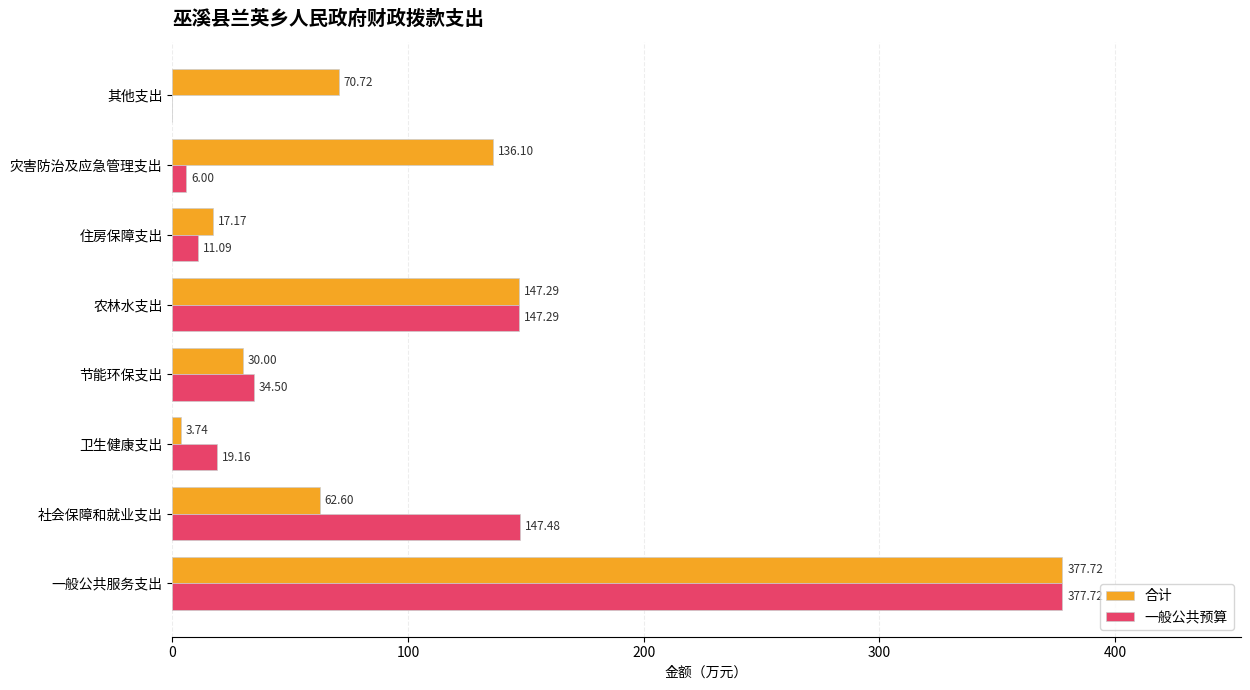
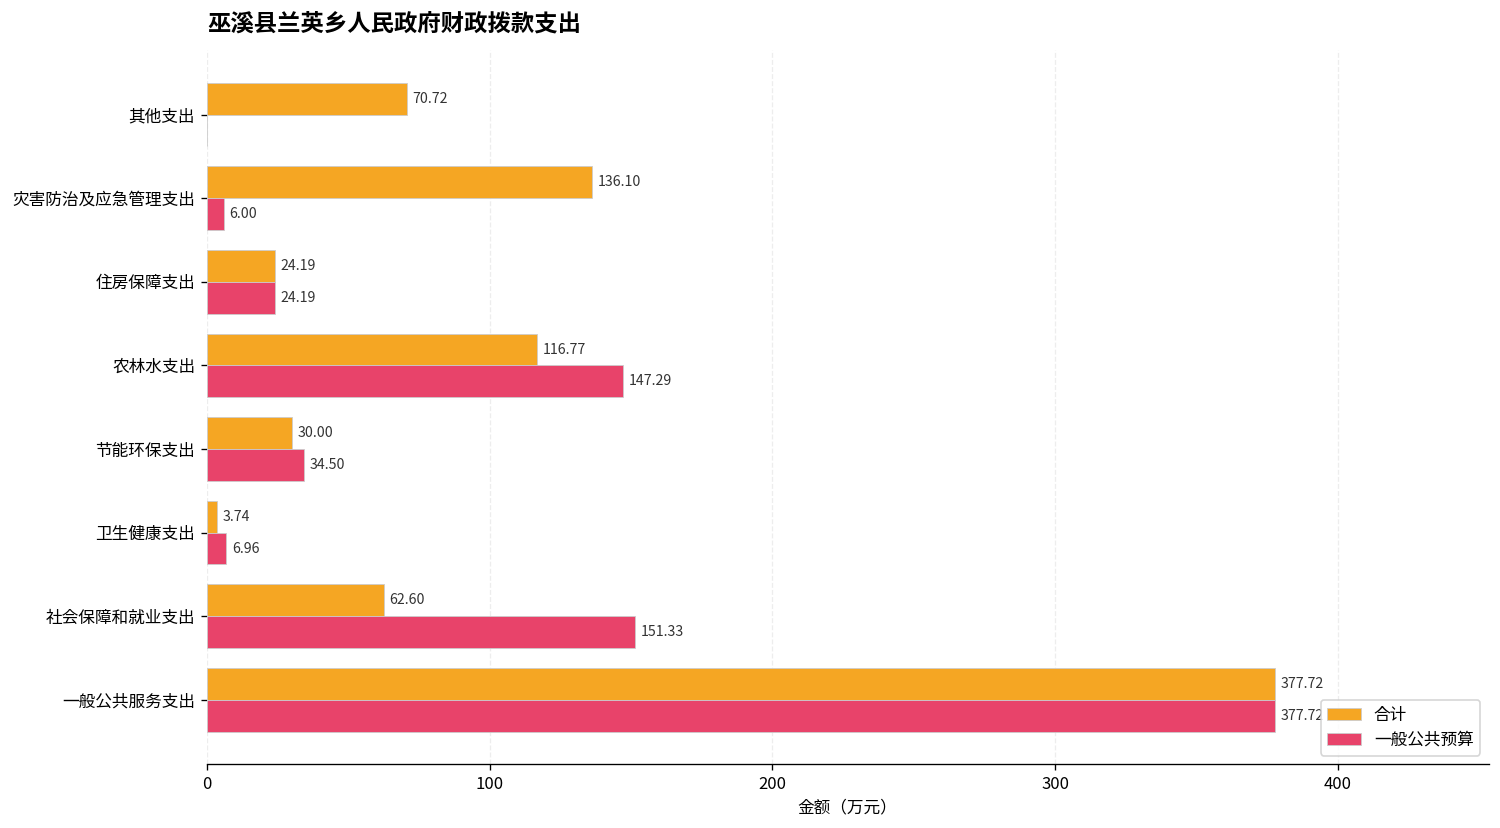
合计, 住房保障支出: 17.17 -> 24.19
一般公共预算, 住房保障支出: 11.09 -> 24.19
合计, 农林水支出: 147.29 -> 116.77
一般公共预算, 卫生健康支出: 19.16 -> 6.96
一般公共预算, 社会保障和就业支出: 147.48 -> 151.33
